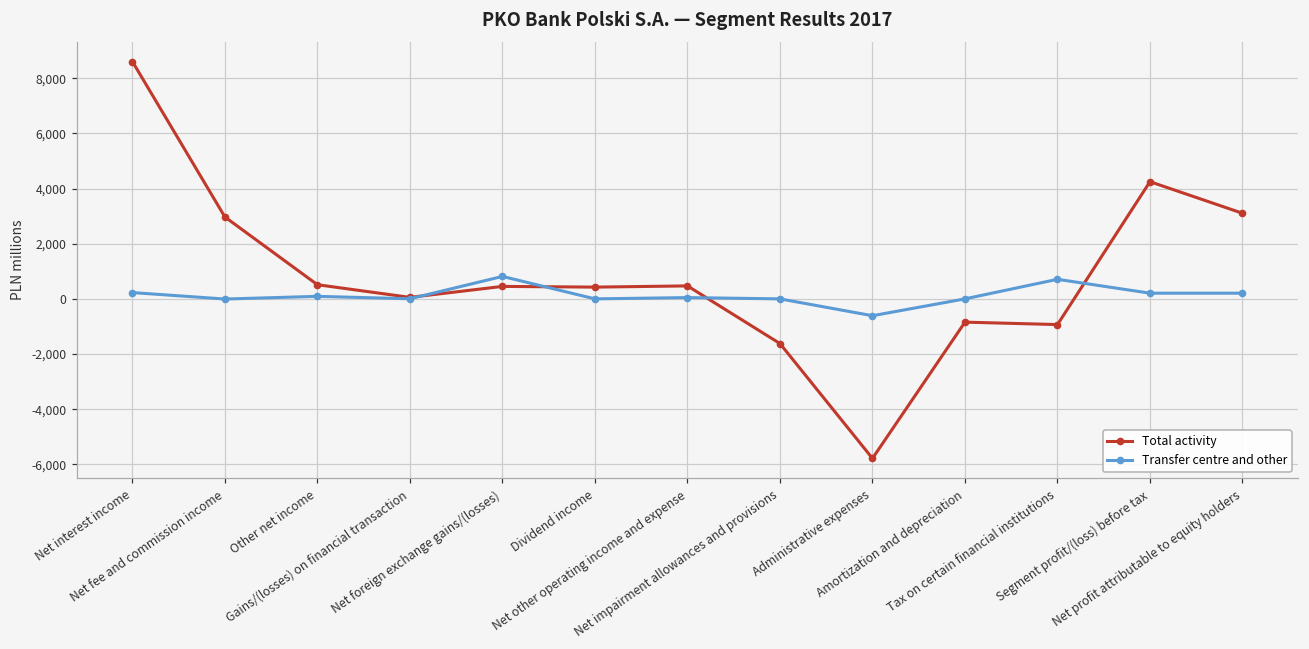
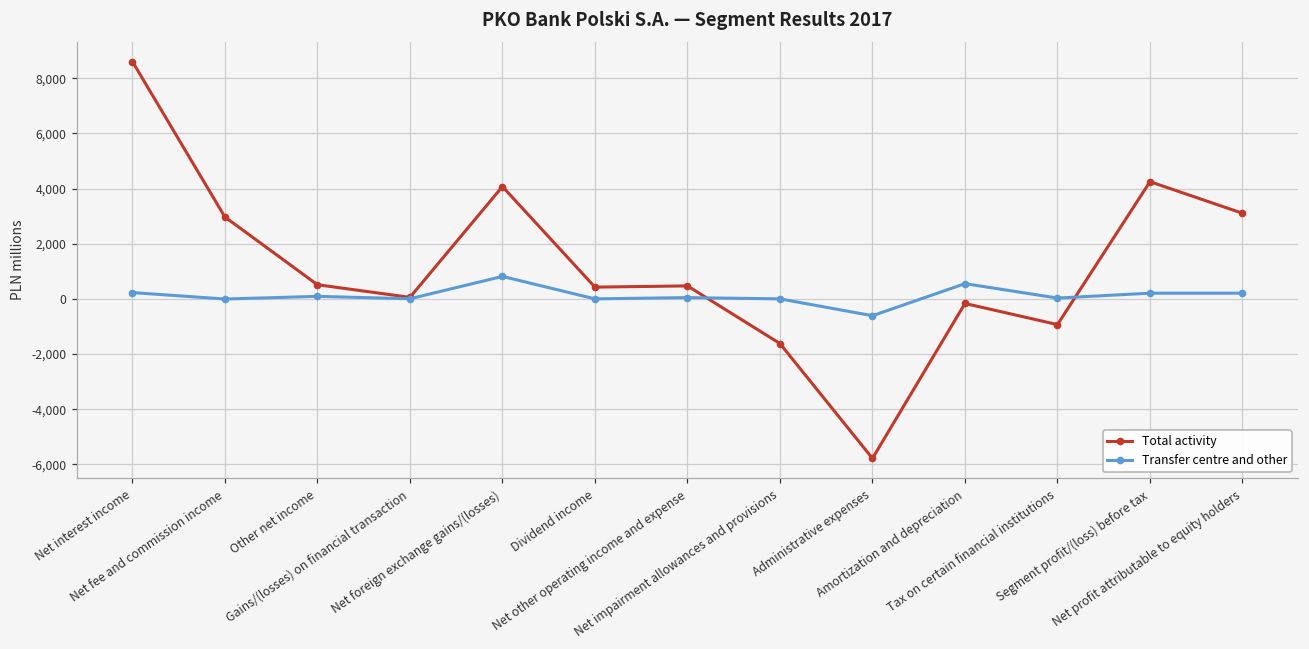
Total activity, Net foreign exchange gains/(losses): 500 -> 4,100
Total activity, Amortization and depreciation: -800 -> -200
Transfer centre and other, Amortization and depreciation: 0 -> 600
Transfer centre and other, Tax on certain financial institutions: 700 -> 0
